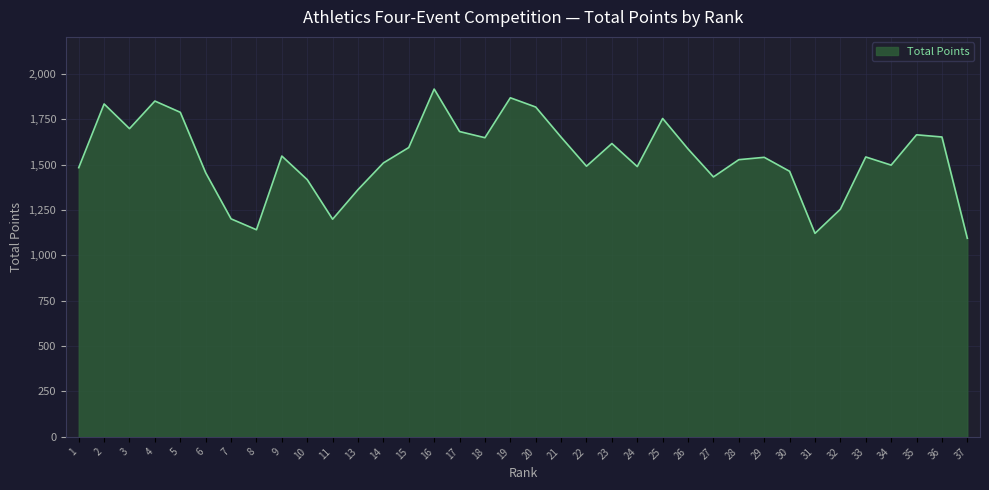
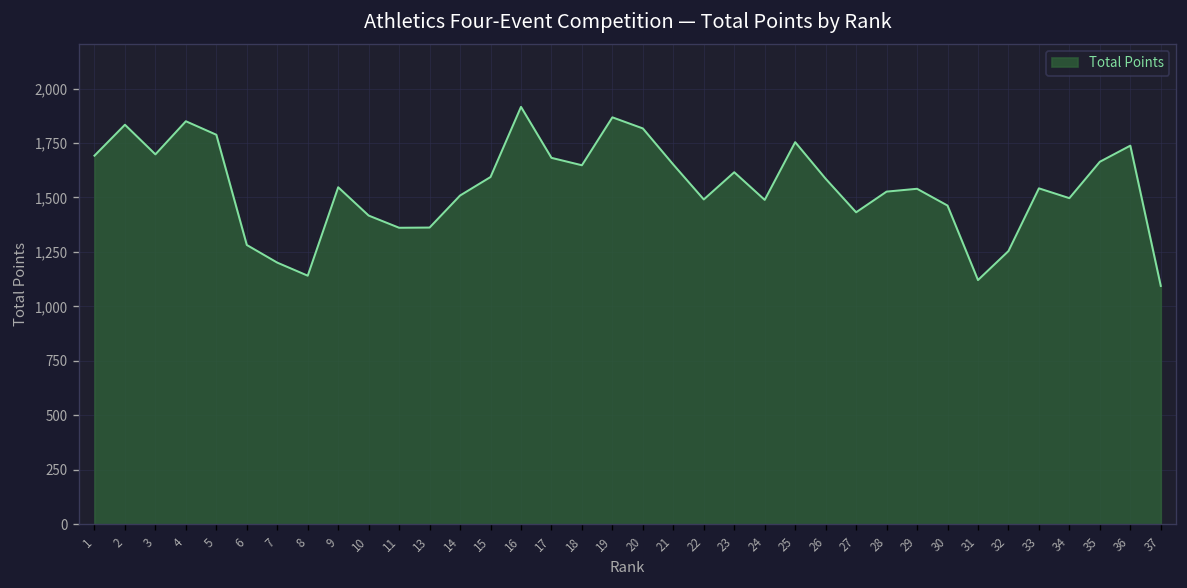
1: 1,480 -> 1,690
6: 1,460 -> 1,280
11: 1,200 -> 1,360
36: 1,650 -> 1,740
